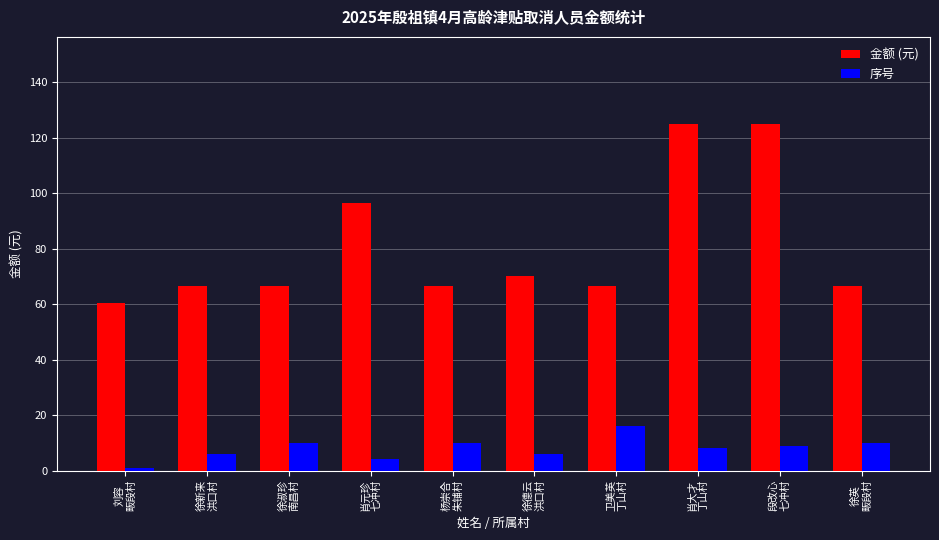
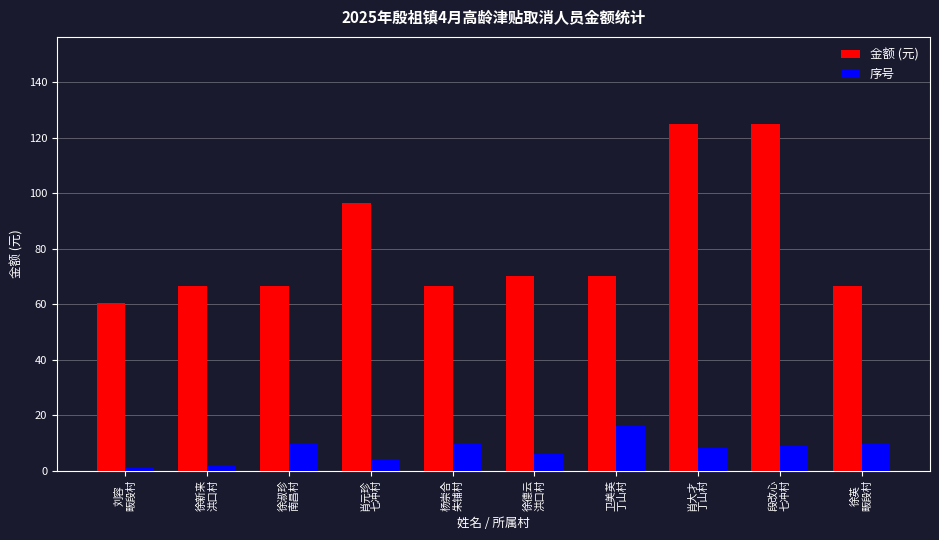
序号, 徐新来 洪口村: 6 -> 2
金额 (元), 卫美英 丁山村: 67 -> 70
